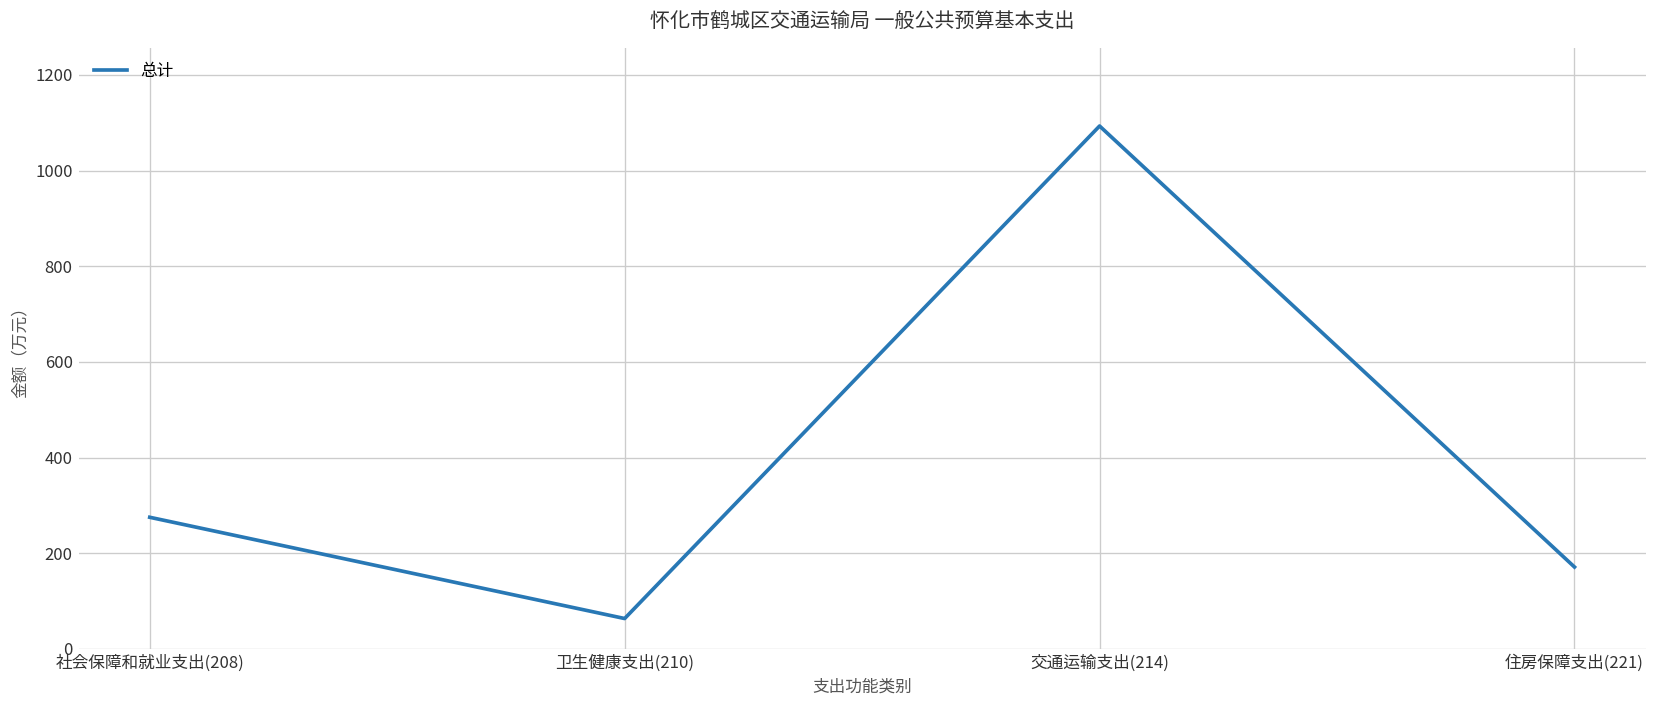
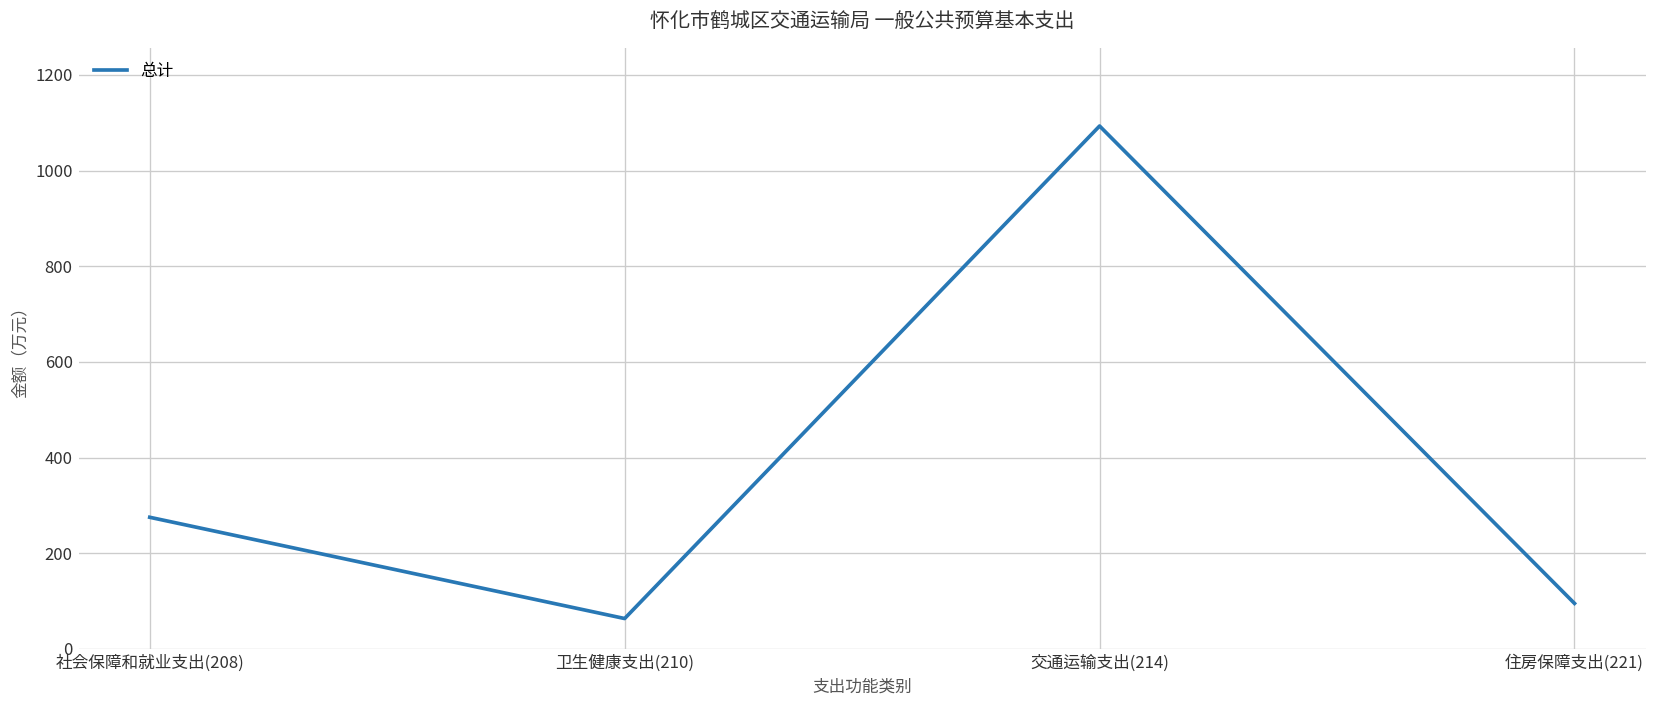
住房保障支出(221): 170 -> 90
